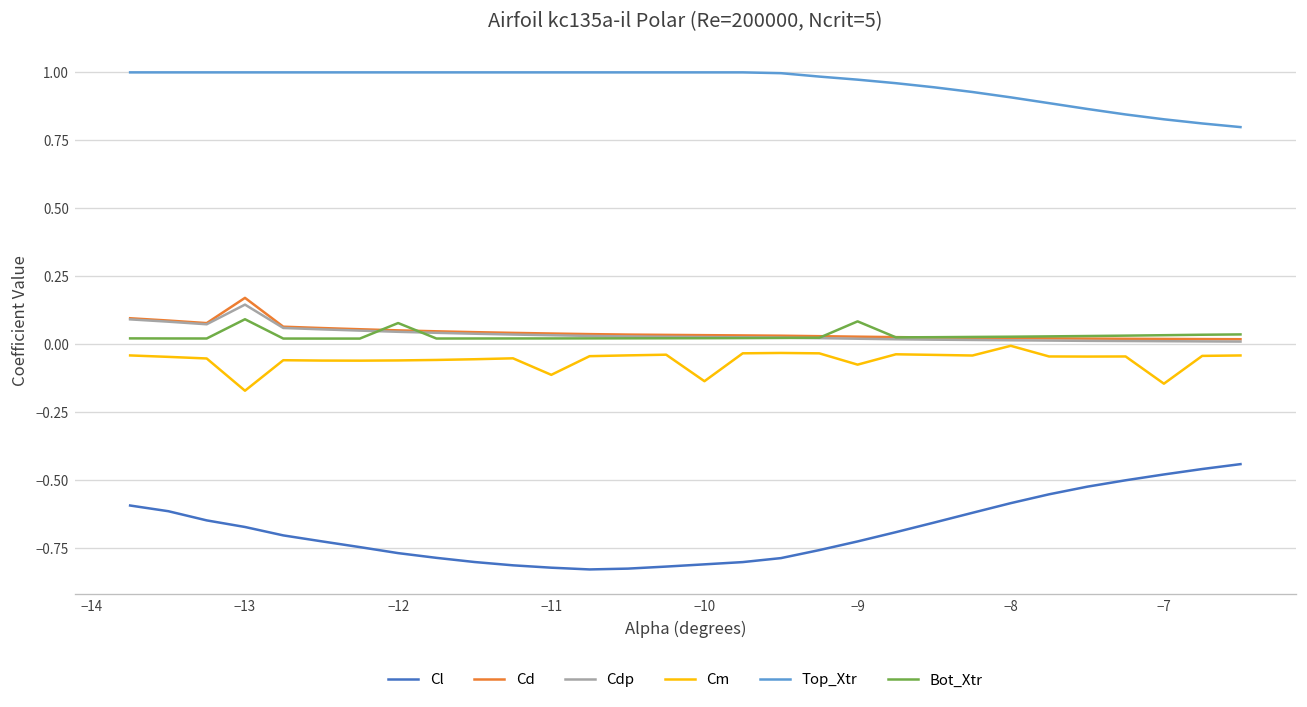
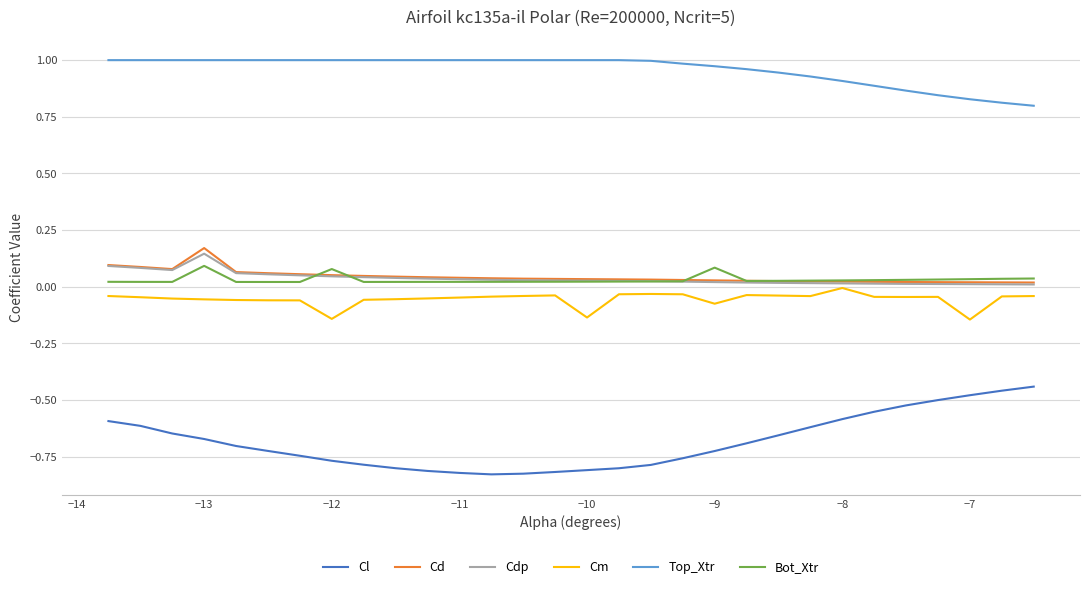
Cm, −13: -0.17 -> -0.06
Cm, −12: -0.06 -> -0.14
Cm, −11: -0.11 -> -0.05
